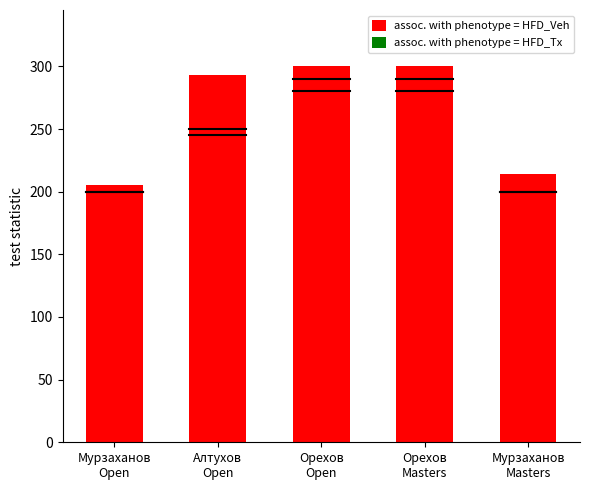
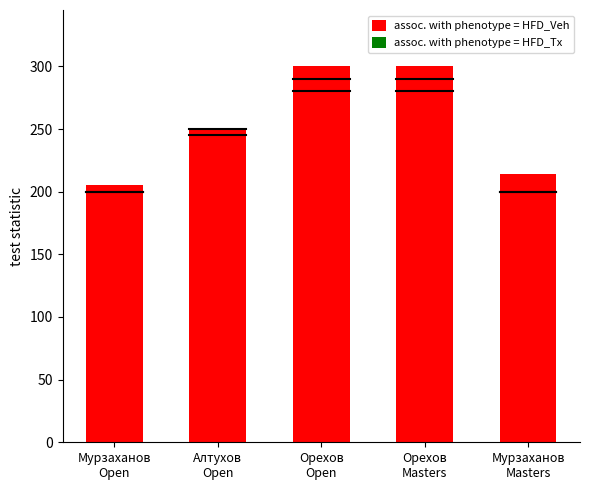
assoc. with phenotype = HFD_Veh, Алтухов Open: 293 -> 250
